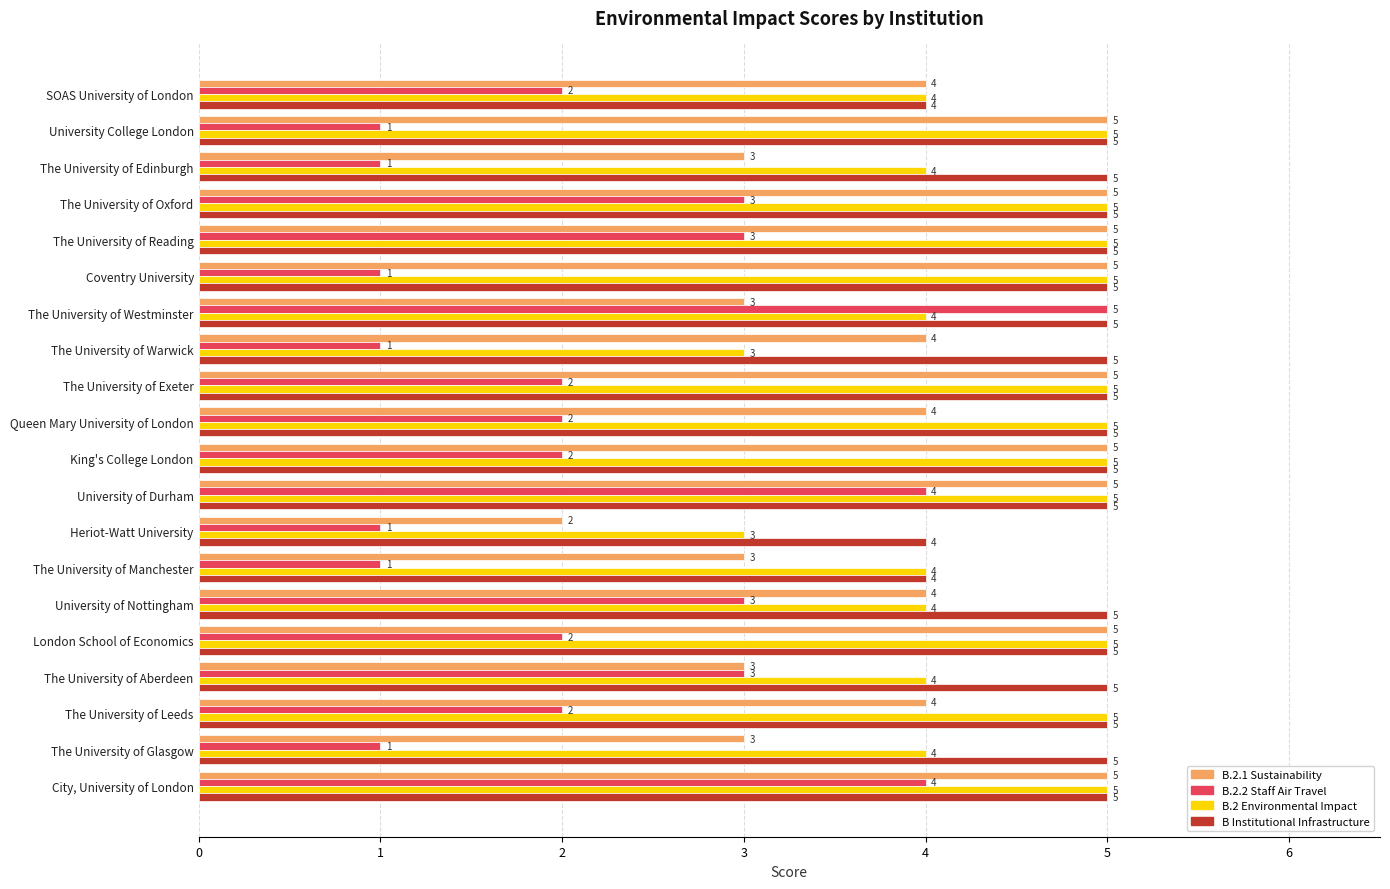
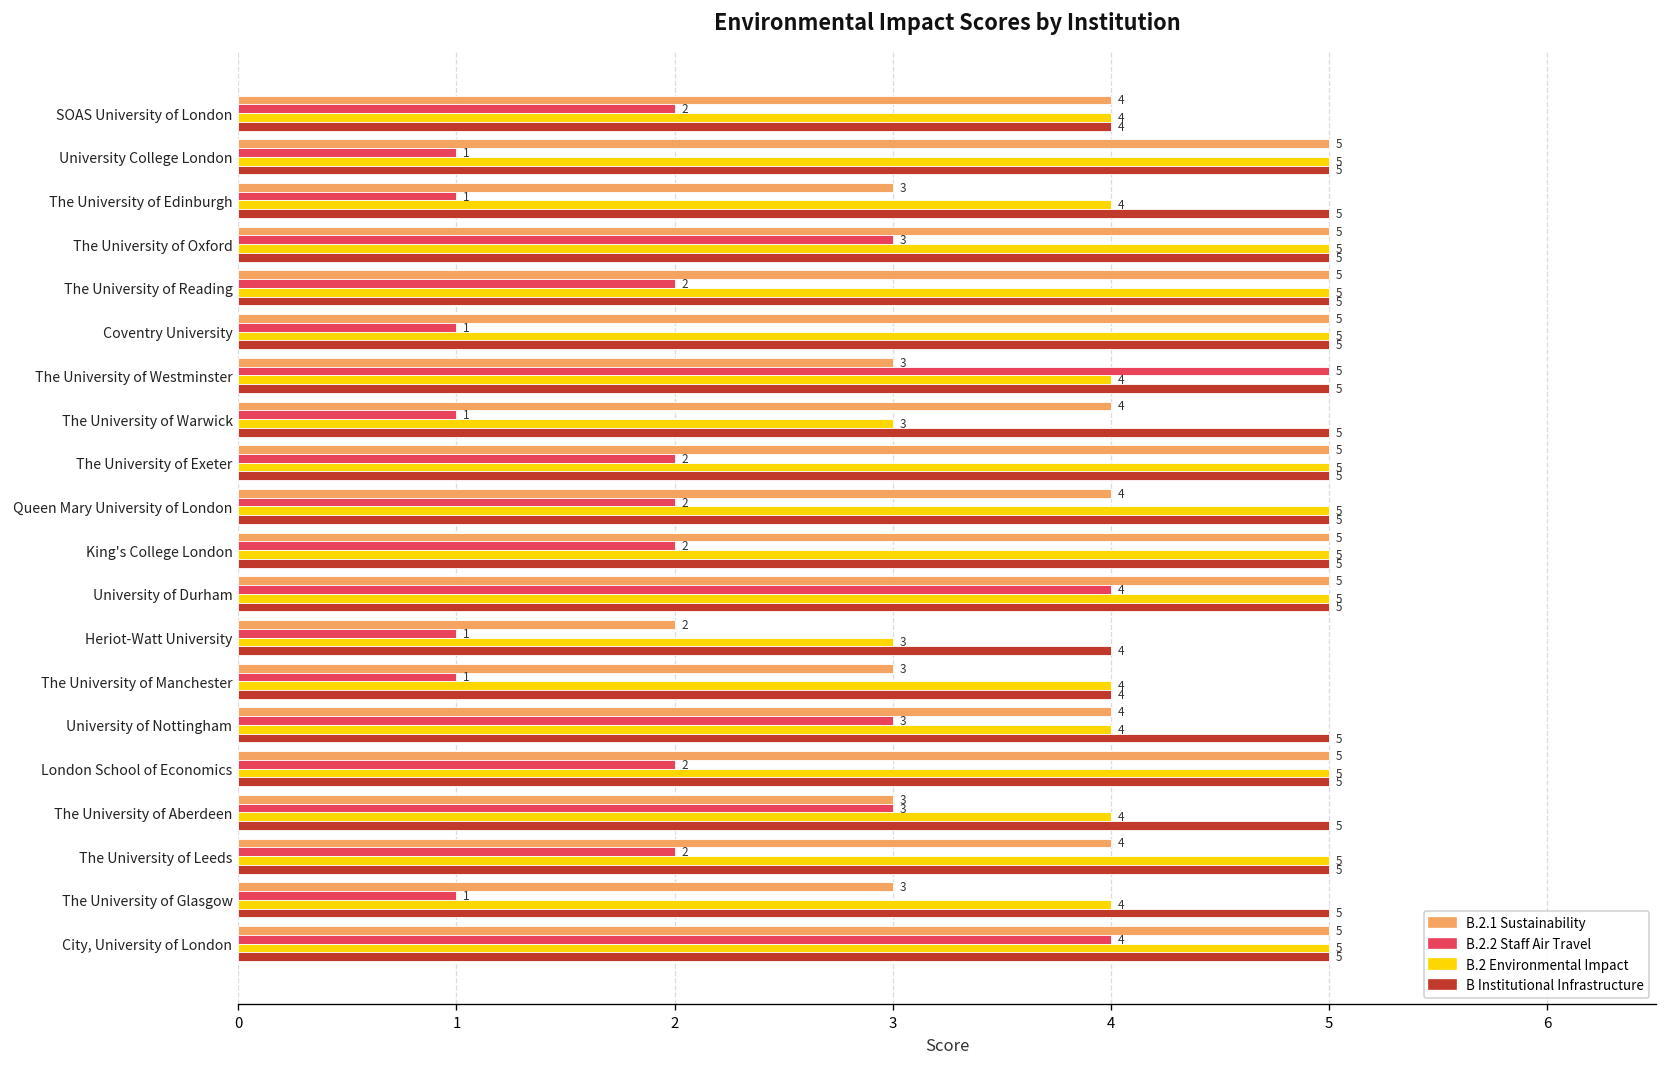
B.2.2 Staff Air Travel, The University of Reading: 3 -> 2
